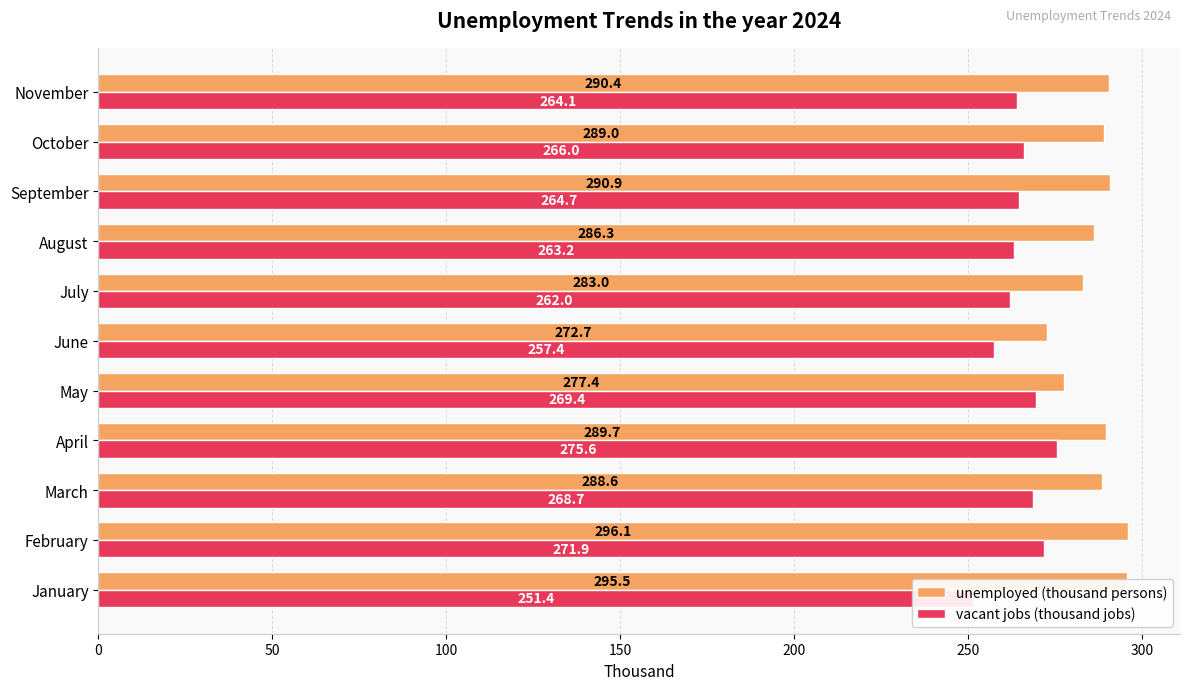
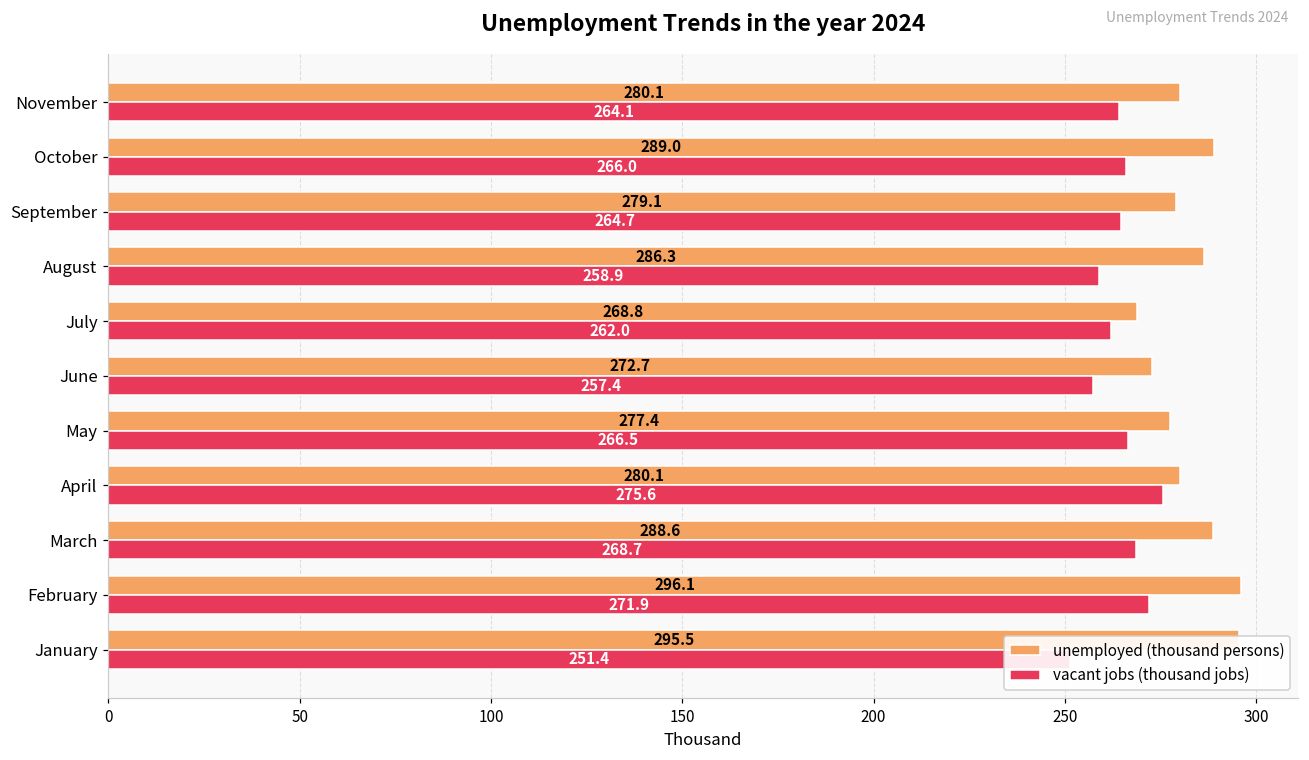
unemployed (thousand persons), November: 290.4 -> 280.1
unemployed (thousand persons), September: 290.9 -> 279.1
vacant jobs (thousand jobs), August: 263.2 -> 258.9
unemployed (thousand persons), July: 283.0 -> 268.8
vacant jobs (thousand jobs), May: 269.4 -> 266.5
unemployed (thousand persons), April: 289.7 -> 280.1
